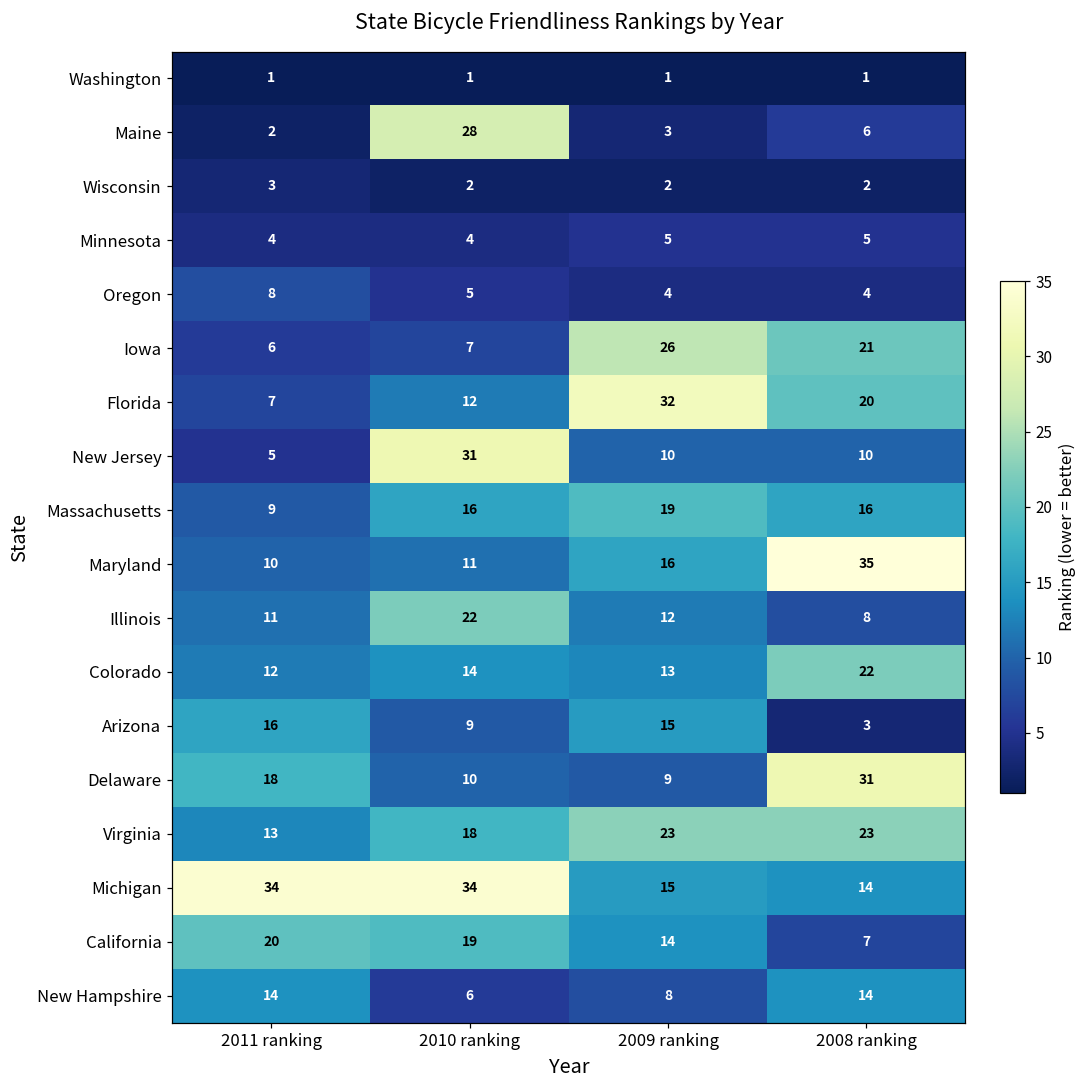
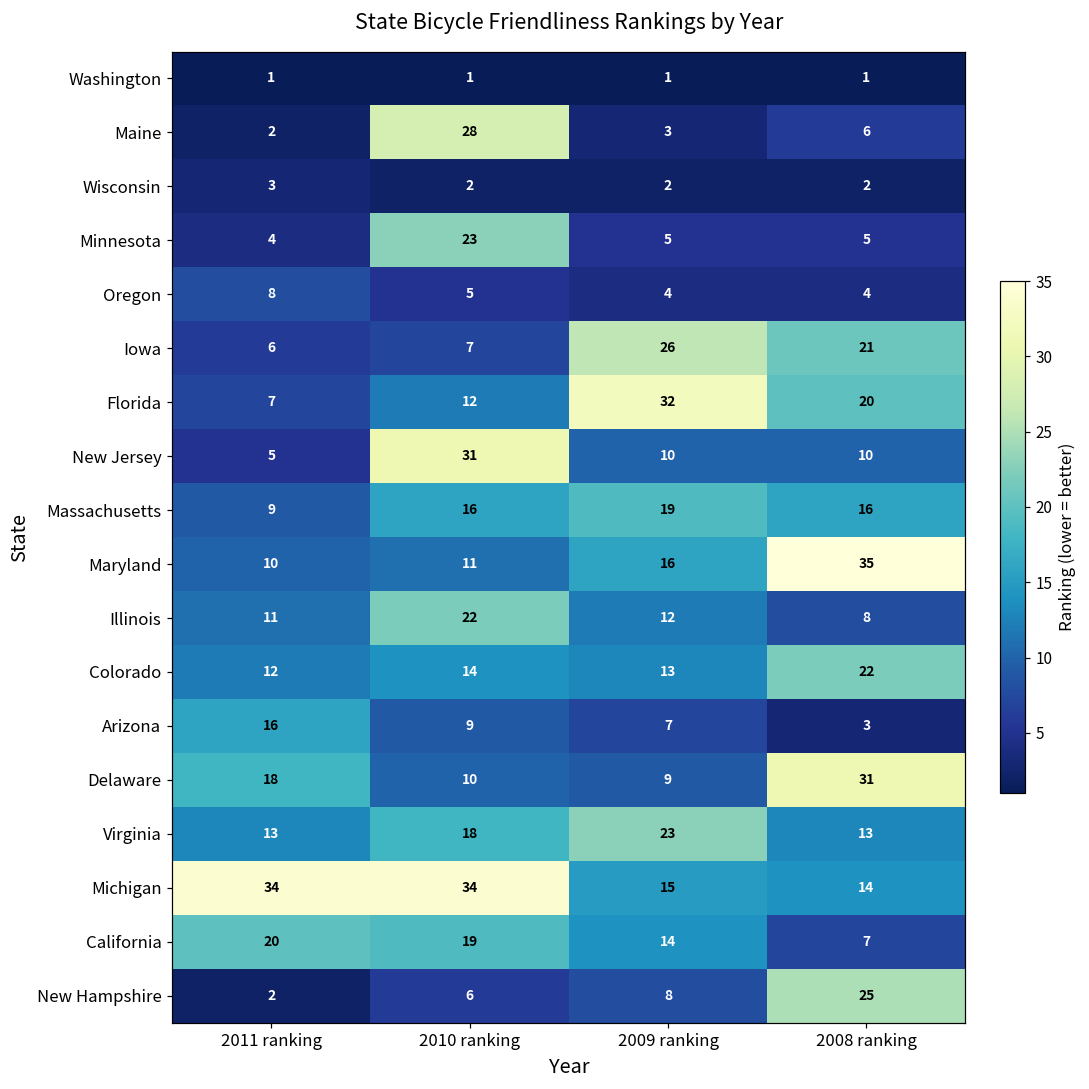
Minnesota, 2010 ranking: 4 -> 23
Arizona, 2009 ranking: 15 -> 7
Virginia, 2008 ranking: 23 -> 13
New Hampshire, 2011 ranking: 14 -> 2
New Hampshire, 2008 ranking: 14 -> 25
